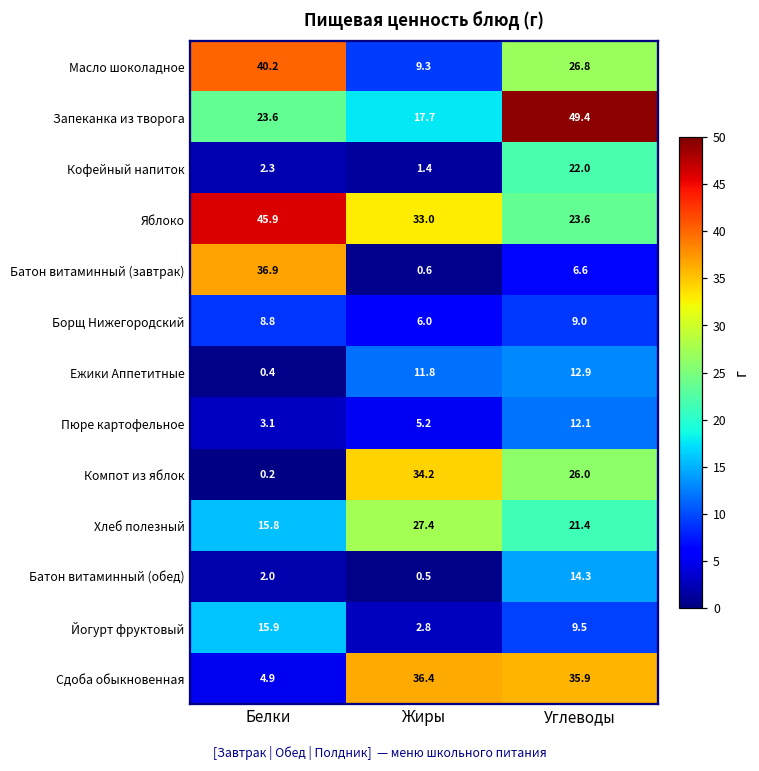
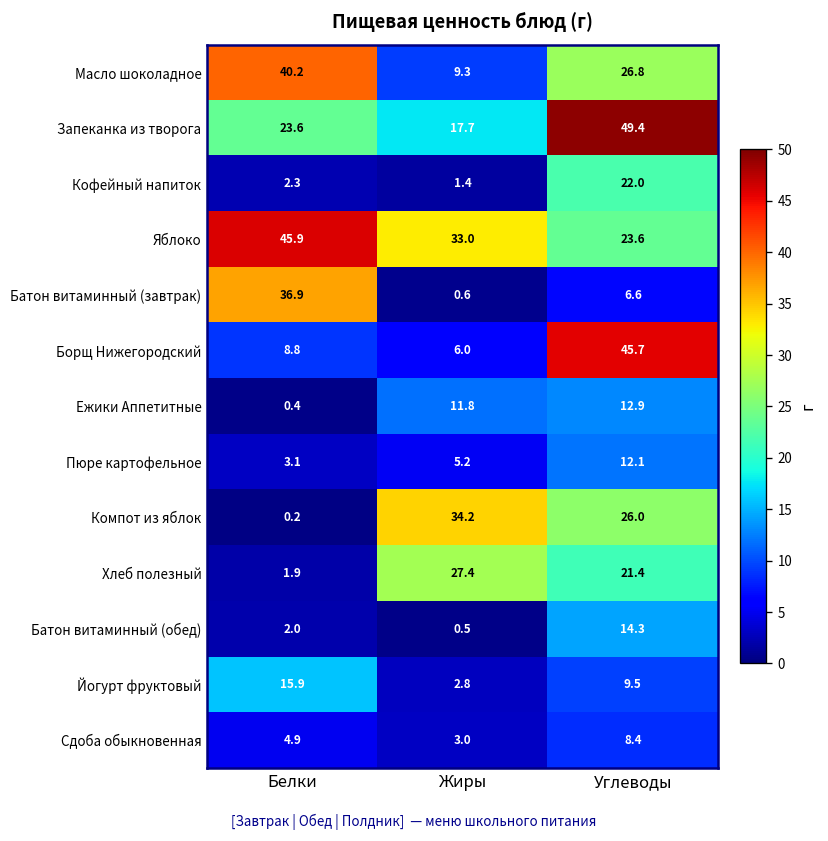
Борщ Нижегородский, Углеводы: 9.0 -> 45.7
Хлеб полезный, Белки: 15.8 -> 1.9
Сдоба обыкновенная, Жиры: 36.4 -> 3.0
Сдоба обыкновенная, Углеводы: 35.9 -> 8.4
